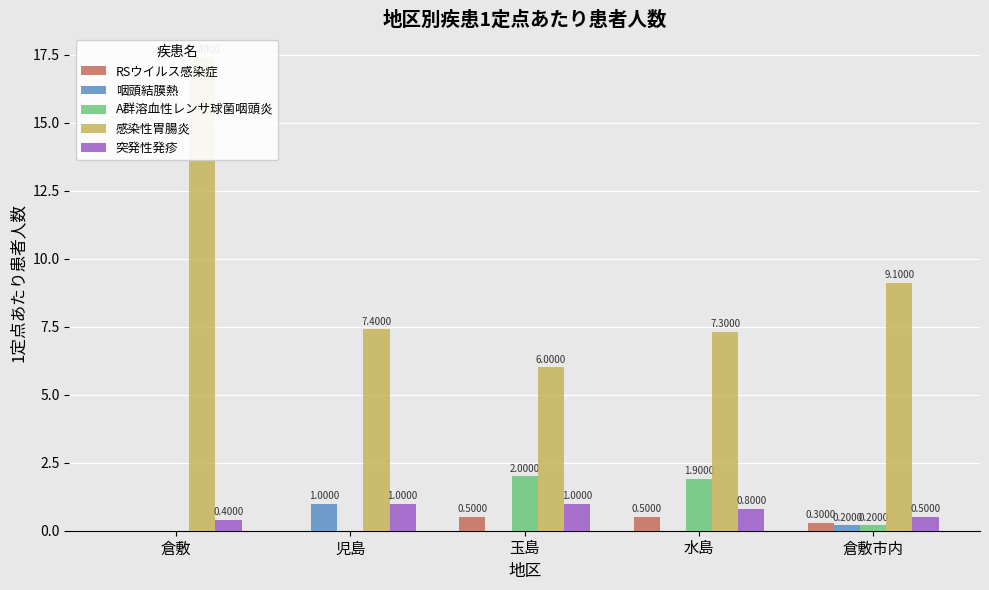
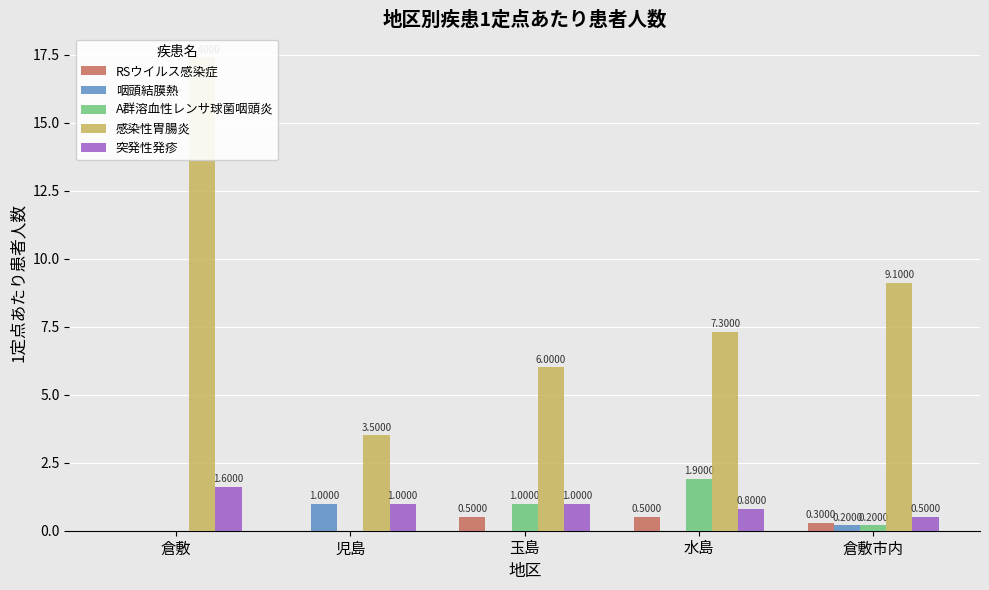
突発性発疹, 倉敷: 0.4000 -> 1.6000
感染性胃腸炎, 児島: 7.4000 -> 3.5000
A群溶血性レンサ球菌咽頭炎, 玉島: 2.0000 -> 1.0000
